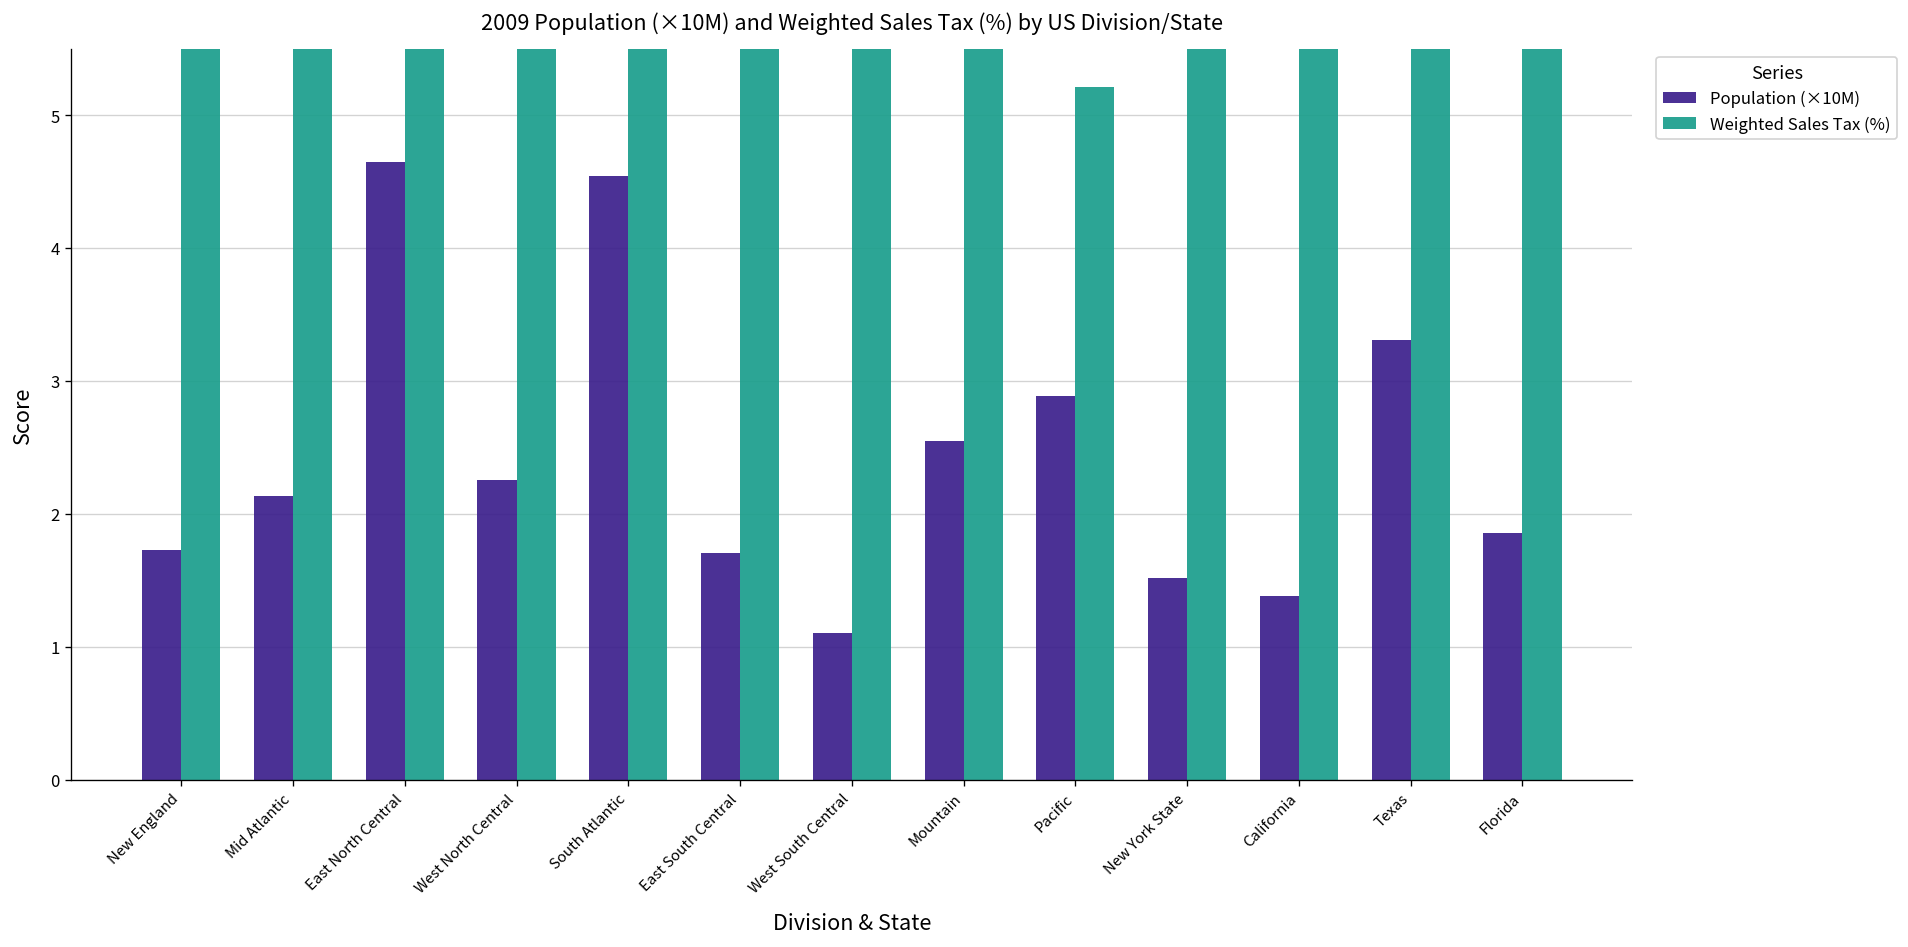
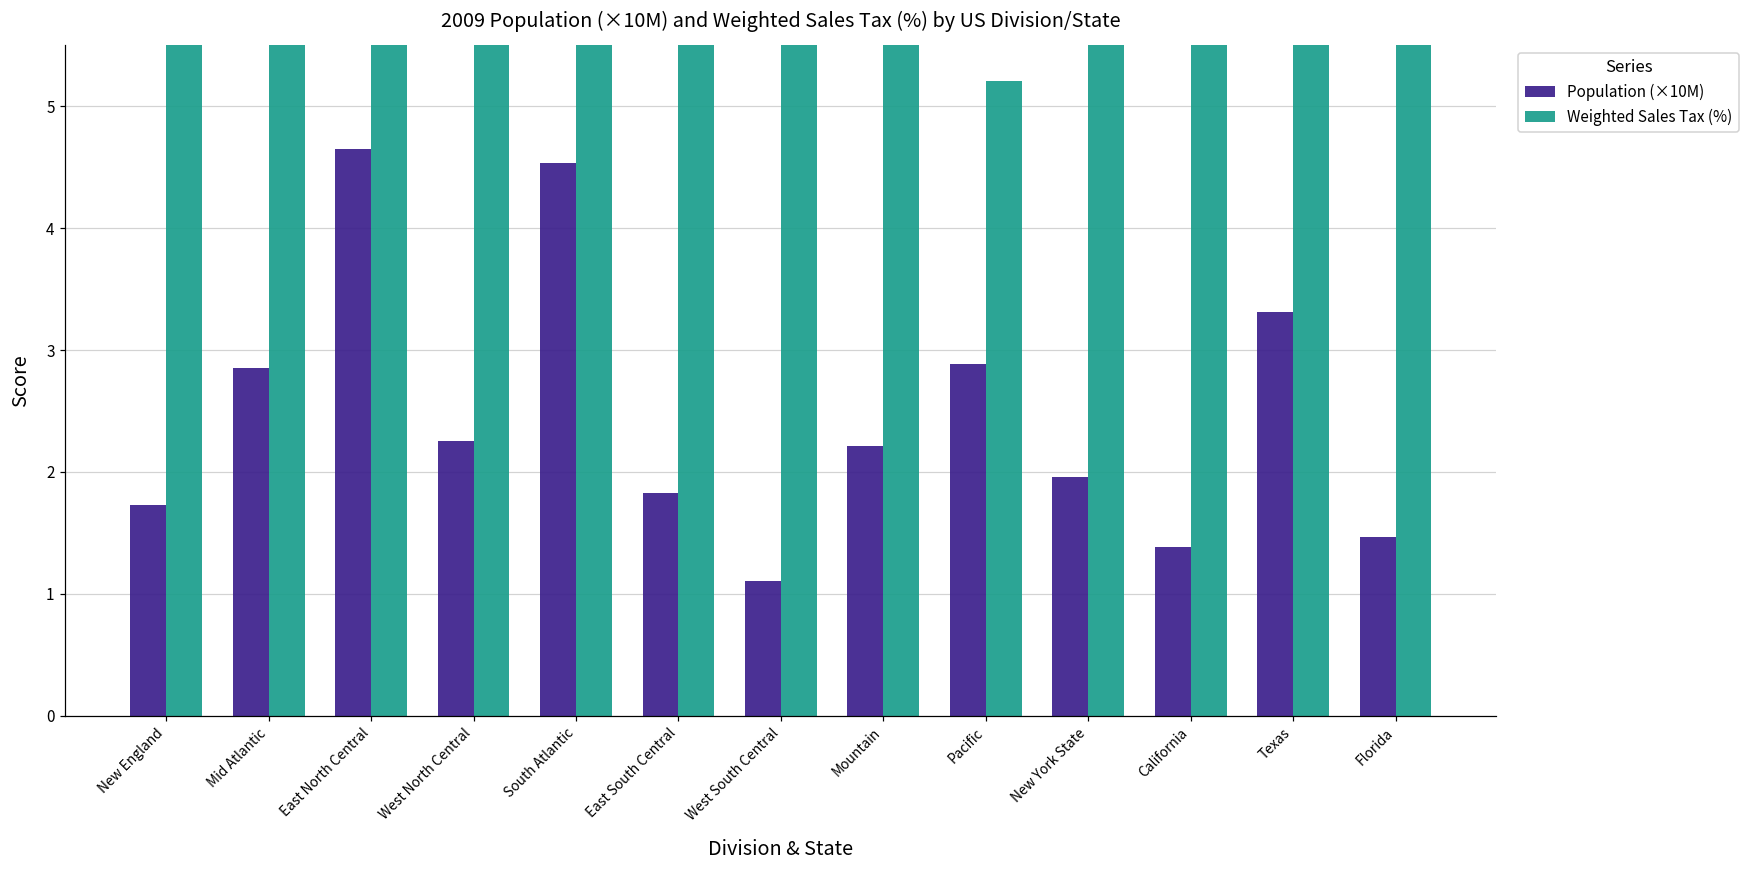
Population (×10M), Mid Atlantic: 2.13 -> 2.85
Population (×10M), East South Central: 1.71 -> 1.83
Population (×10M), Mountain: 2.55 -> 2.21
Population (×10M), New York State: 1.52 -> 1.95
Population (×10M), Florida: 1.85 -> 1.46
